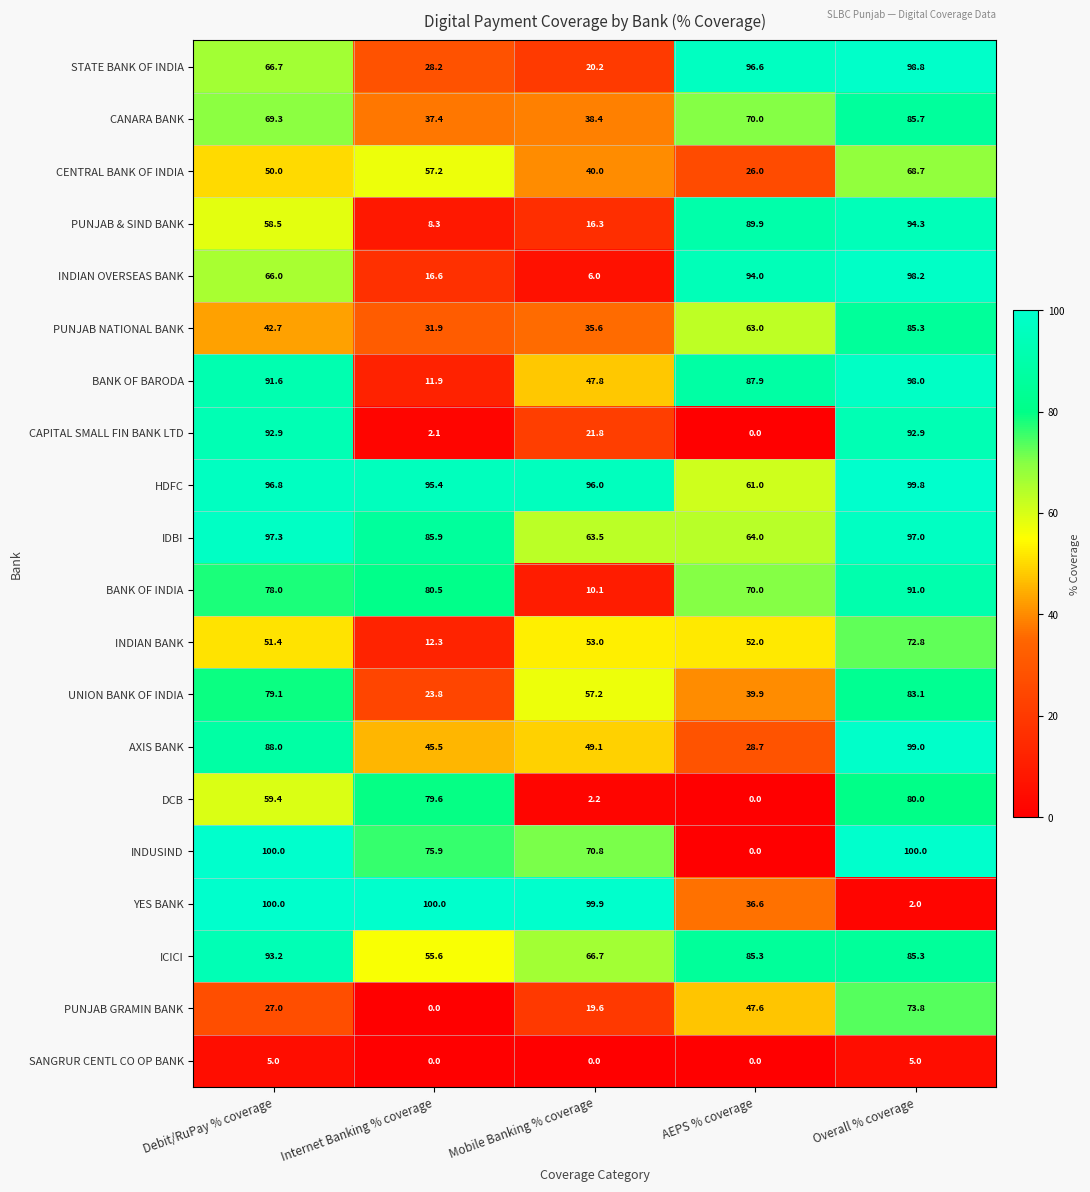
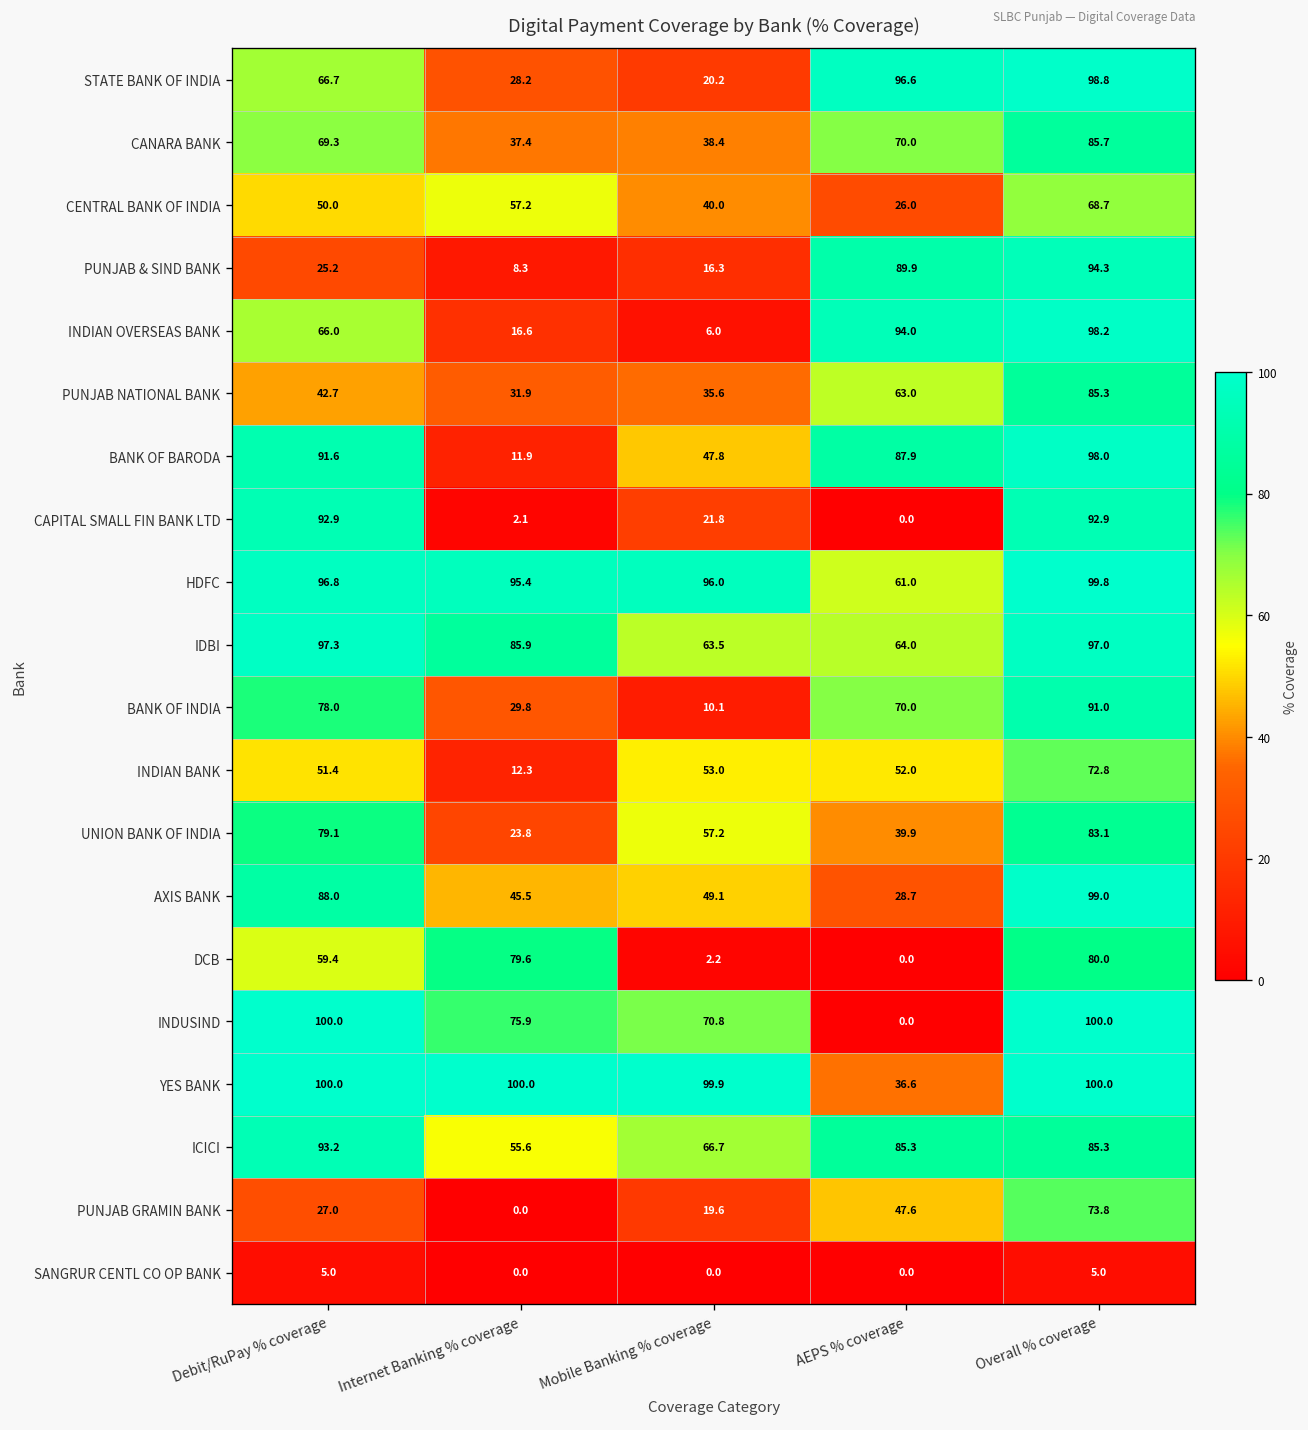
PUNJAB & SIND BANK, Debit/RuPay % coverage: 58.5 -> 25.2
BANK OF INDIA, Internet Banking % coverage: 80.5 -> 29.8
YES BANK, Overall % coverage: 2.0 -> 100.0
